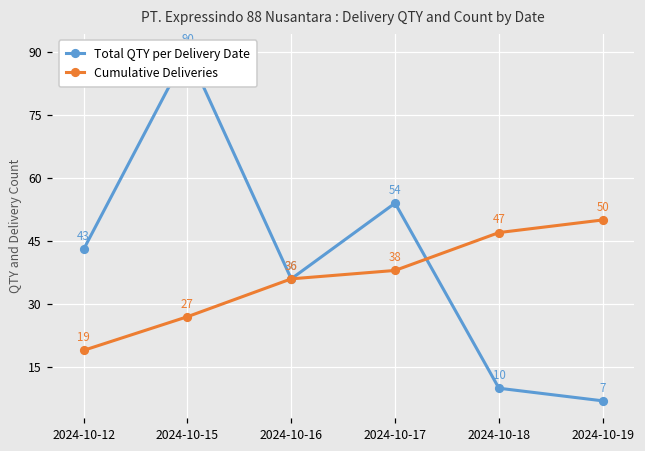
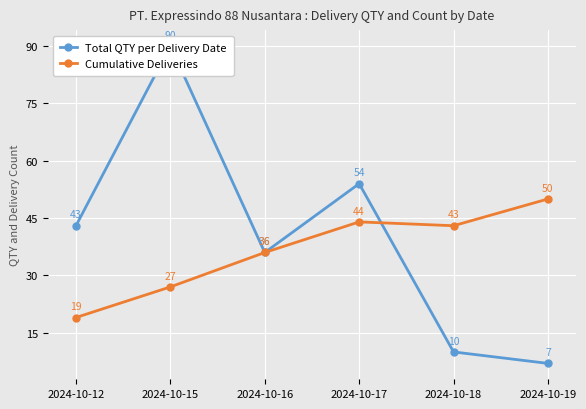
Cumulative Deliveries, 2024-10-17: 38 -> 44
Cumulative Deliveries, 2024-10-18: 47 -> 43
